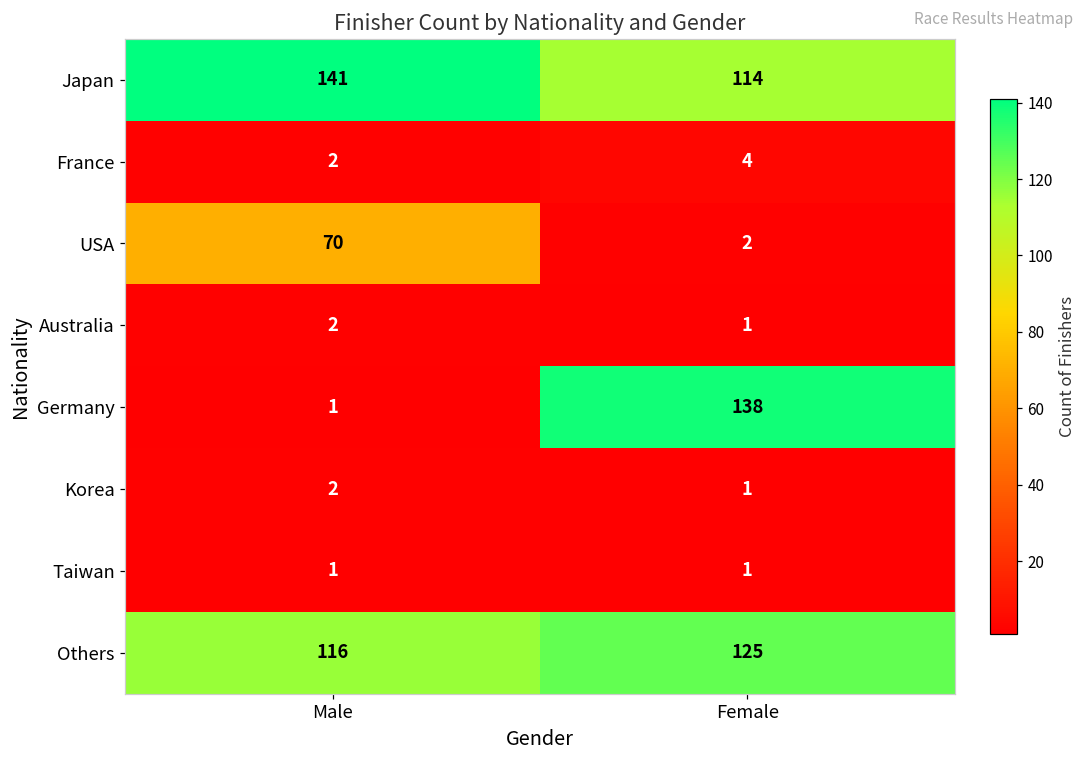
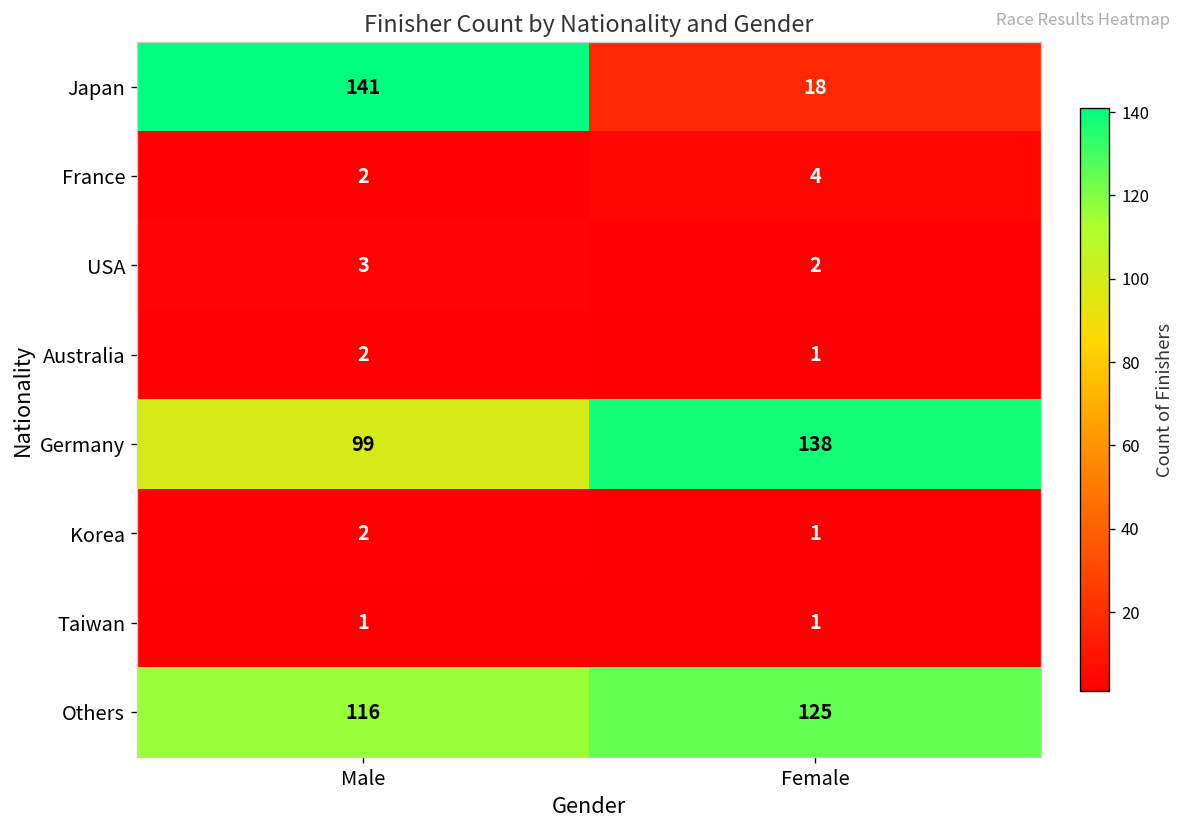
Japan, Female: 114 -> 18
USA, Male: 70 -> 3
Germany, Male: 1 -> 99
